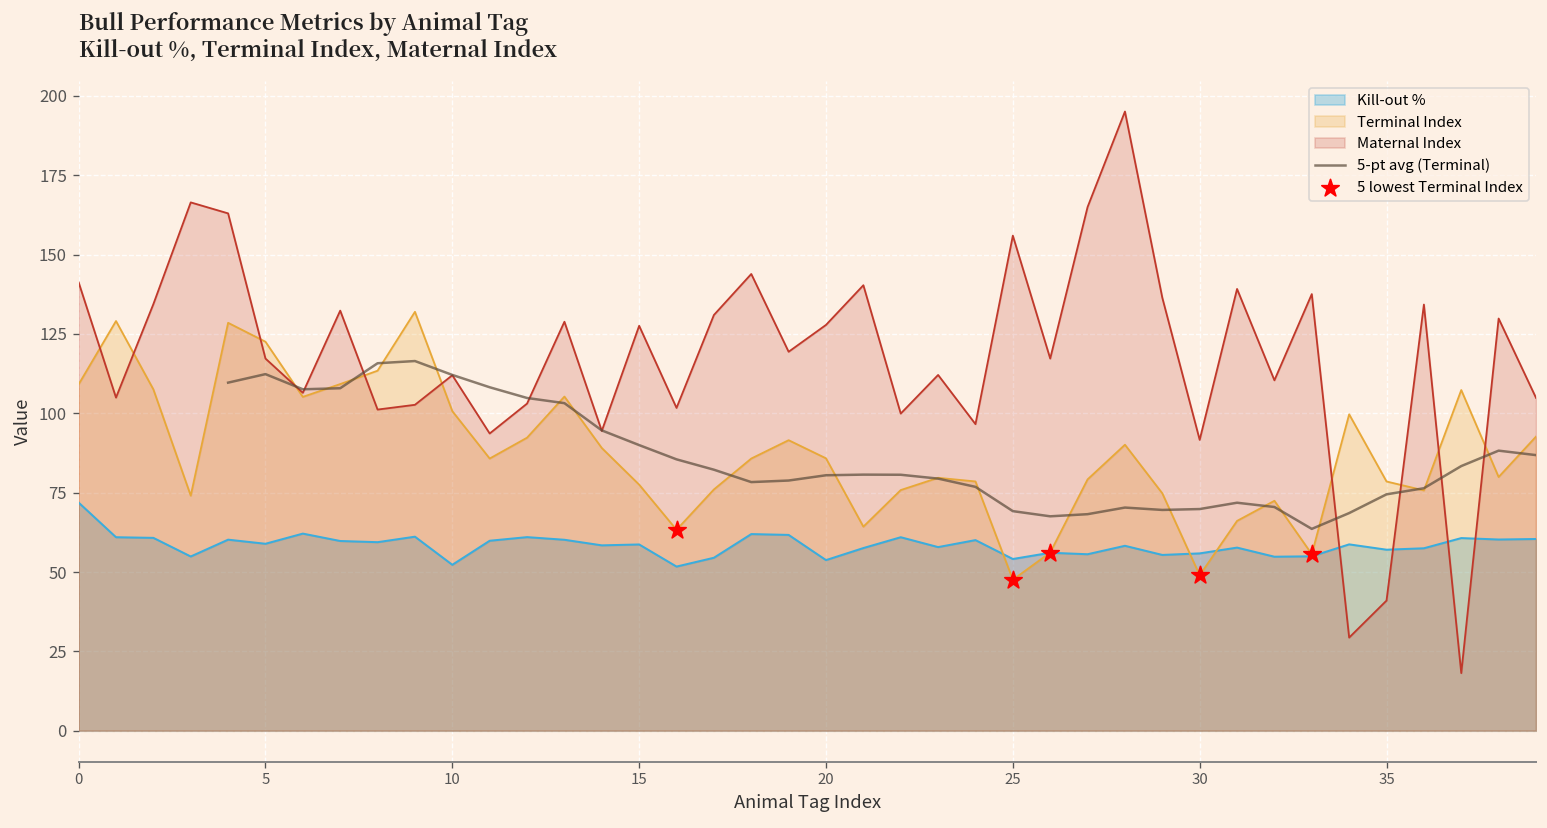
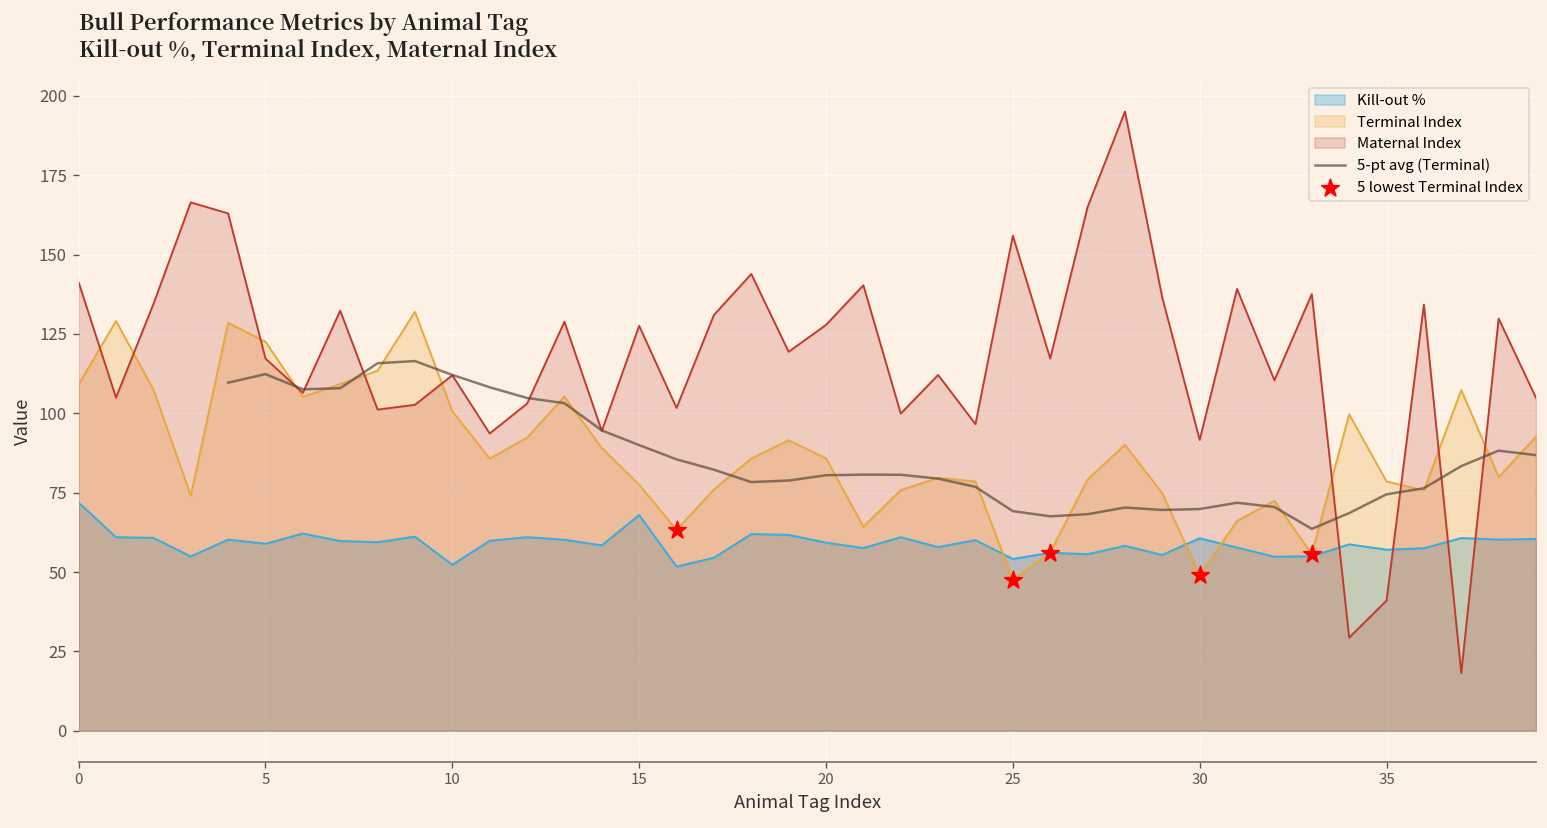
Kill-out %, 15: 59 -> 68
Kill-out %, 20: 54 -> 59
Kill-out %, 30: 56 -> 61
